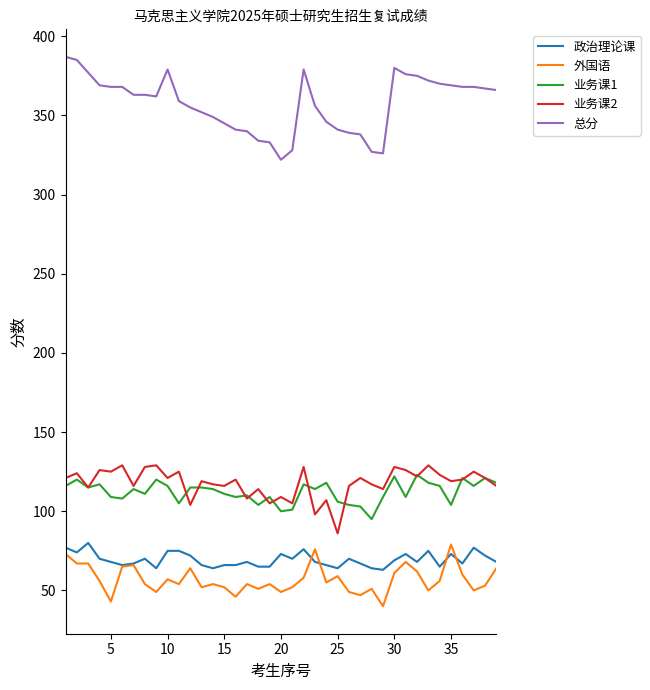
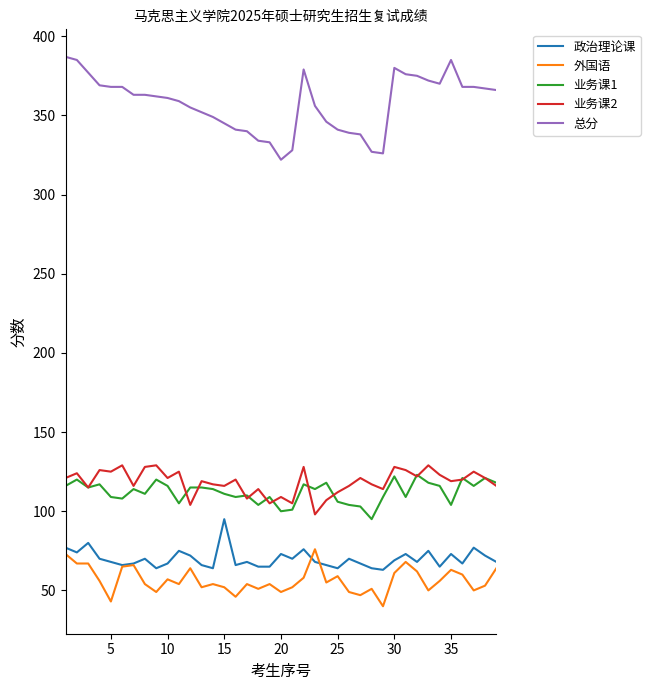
政治理论课, 10: 75 -> 67
总分, 10: 379 -> 361
政治理论课, 15: 66 -> 95
业务课2, 25: 86 -> 112
外国语, 35: 79 -> 63
总分, 35: 369 -> 385
